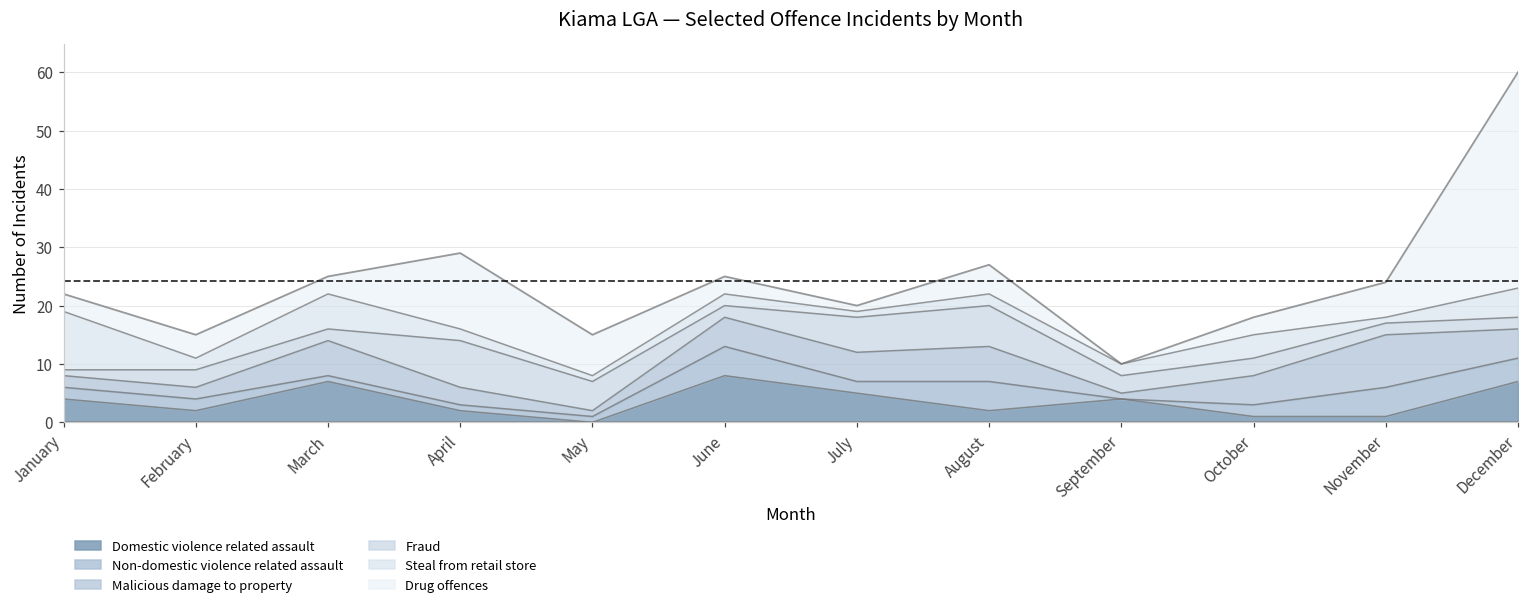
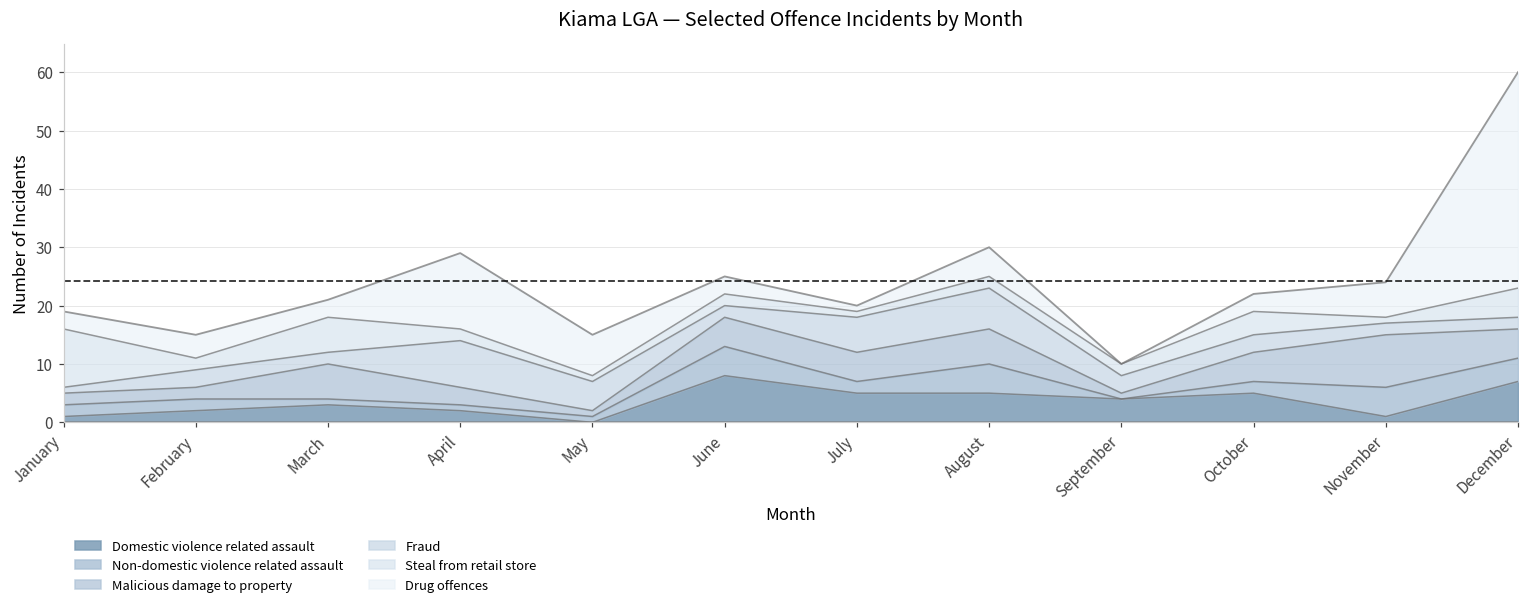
Domestic violence related assault, January: 4 -> 1
Domestic violence related assault, March: 7 -> 3
Domestic violence related assault, August: 2 -> 5
Domestic violence related assault, October: 1 -> 5
